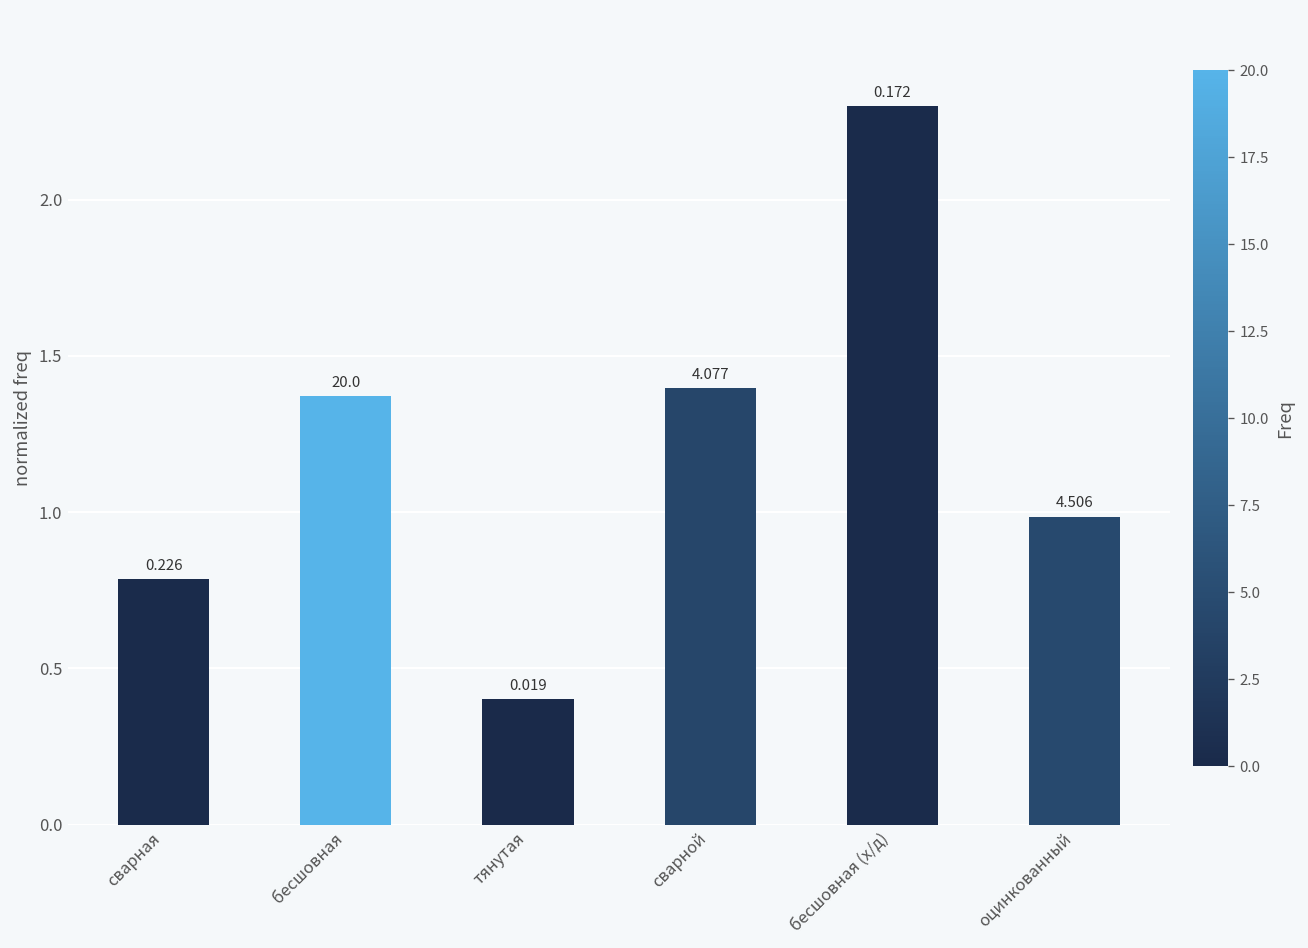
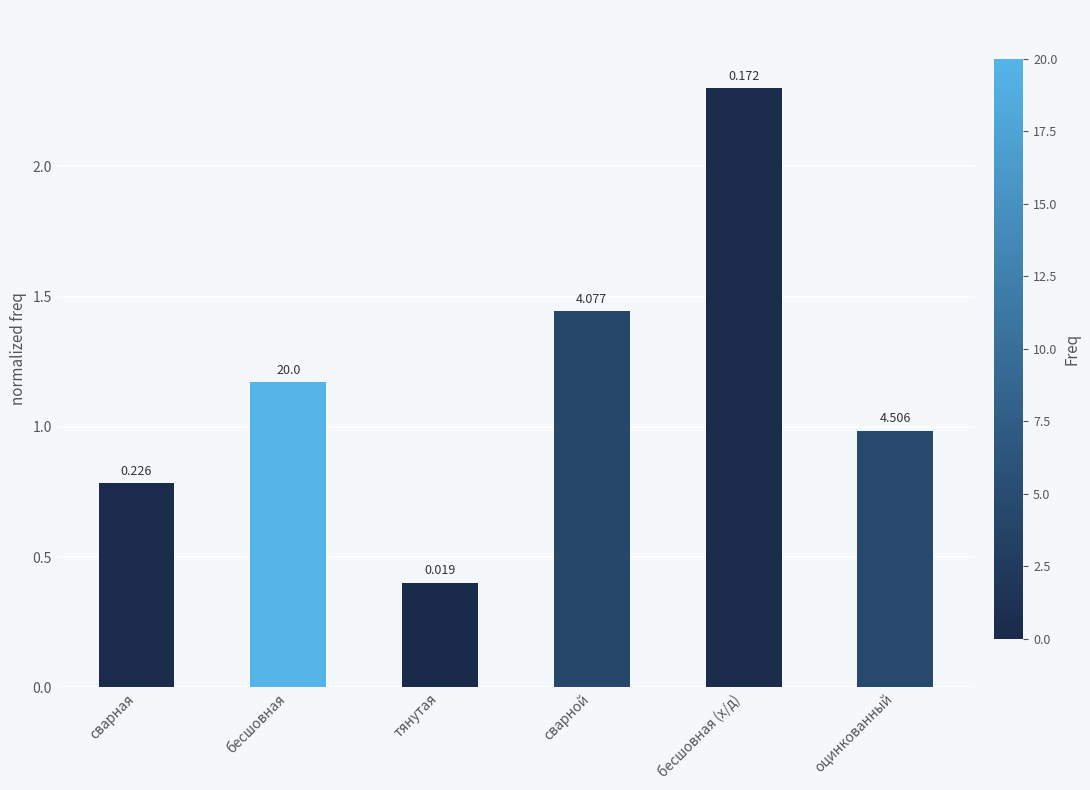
бесшовная: 1.37 -> 1.17
сварной: 1.40 -> 1.44
